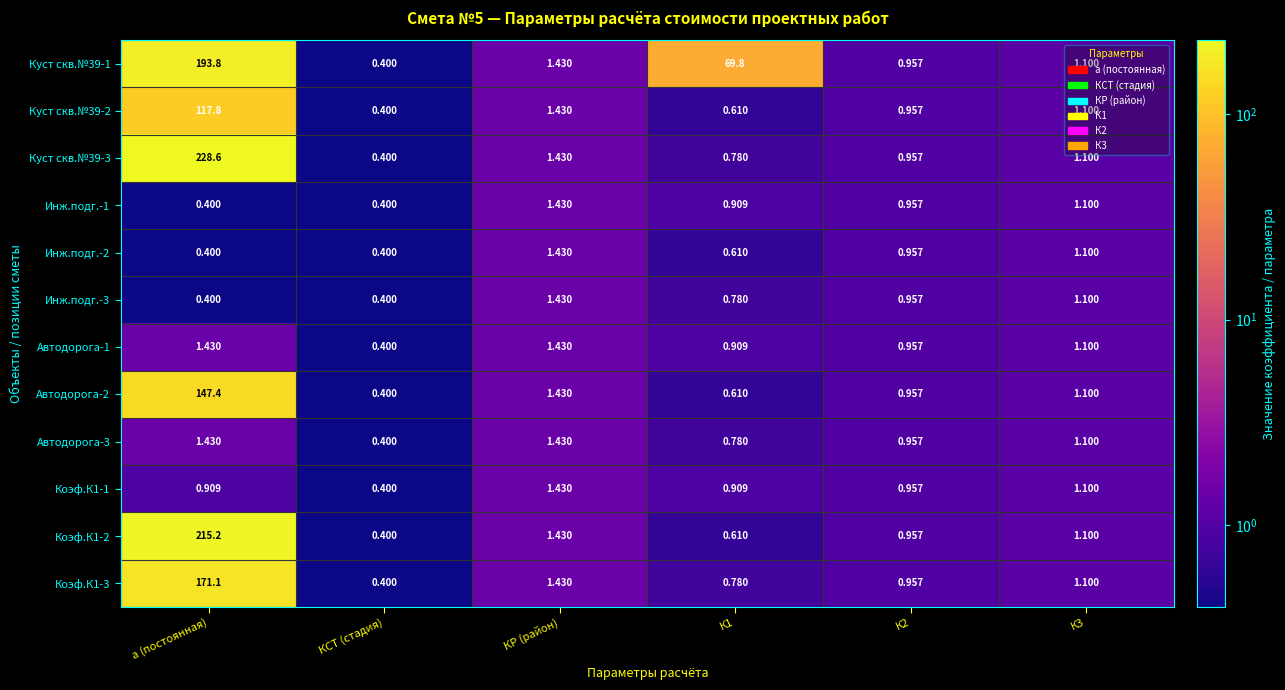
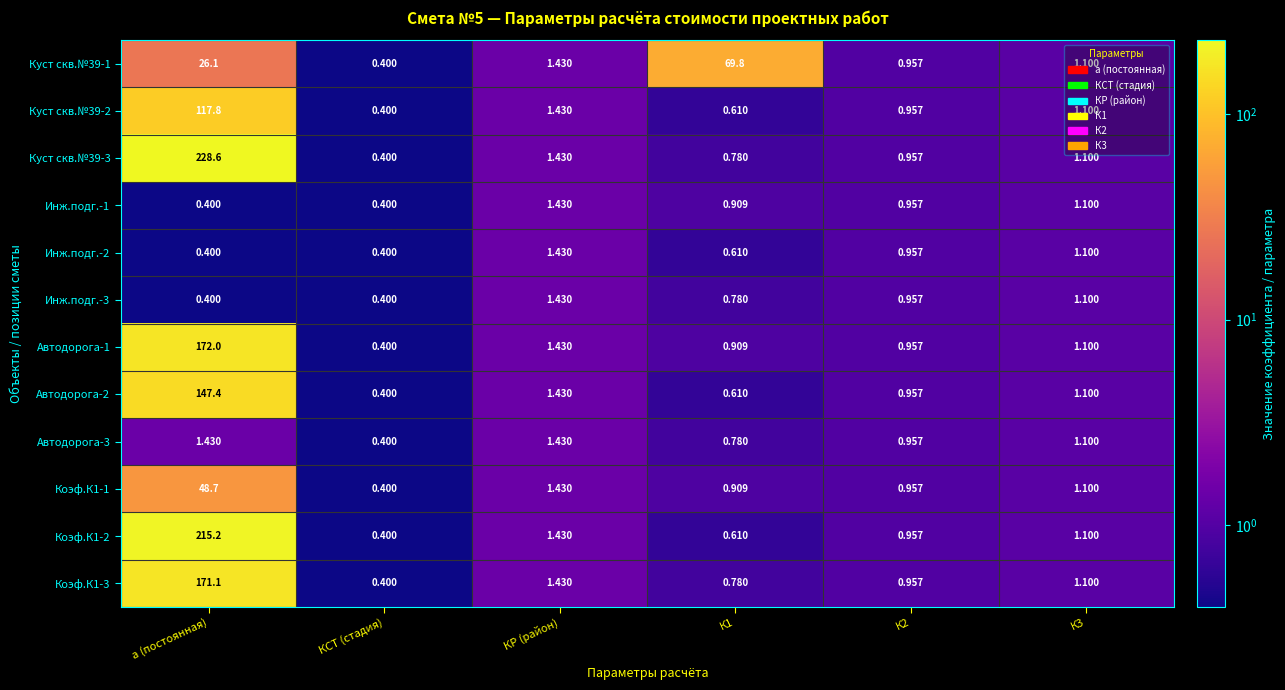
Куст скв.№39-1, а (постоянная): 193.8 -> 26.1
Автодорога-1, а (постоянная): 1.430 -> 172.0
Коэф.К1-1, а (постоянная): 0.909 -> 48.7
